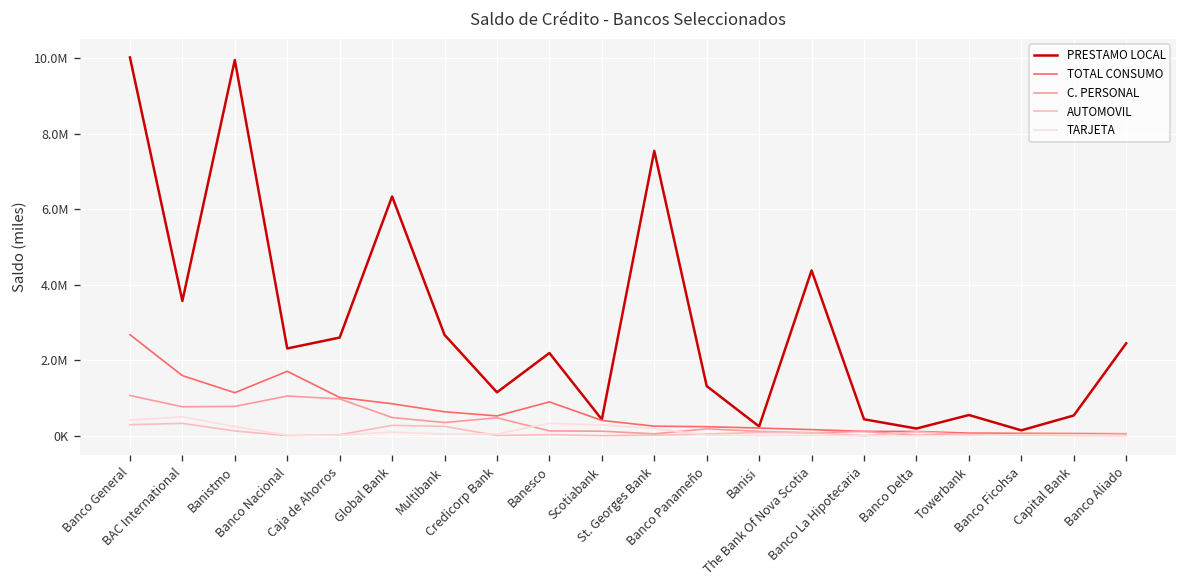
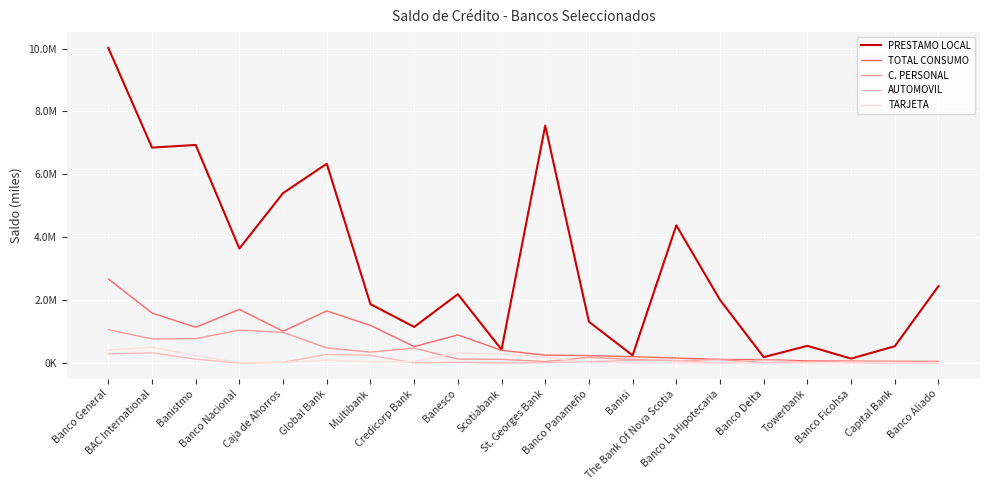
PRESTAMO LOCAL, BAC International: 3600000 -> 6900000
PRESTAMO LOCAL, Banistmo: 10000000 -> 6900000
PRESTAMO LOCAL, Banco Nacional: 2300000 -> 3600000
PRESTAMO LOCAL, Caja de Ahorros: 2600000 -> 5400000
TOTAL CONSUMO, Global Bank: 800000 -> 1700000
PRESTAMO LOCAL, Multibank: 2700000 -> 1900000
TOTAL CONSUMO, Multibank: 600000 -> 1200000
PRESTAMO LOCAL, Banco La Hipotecaria: 400000 -> 2000000
